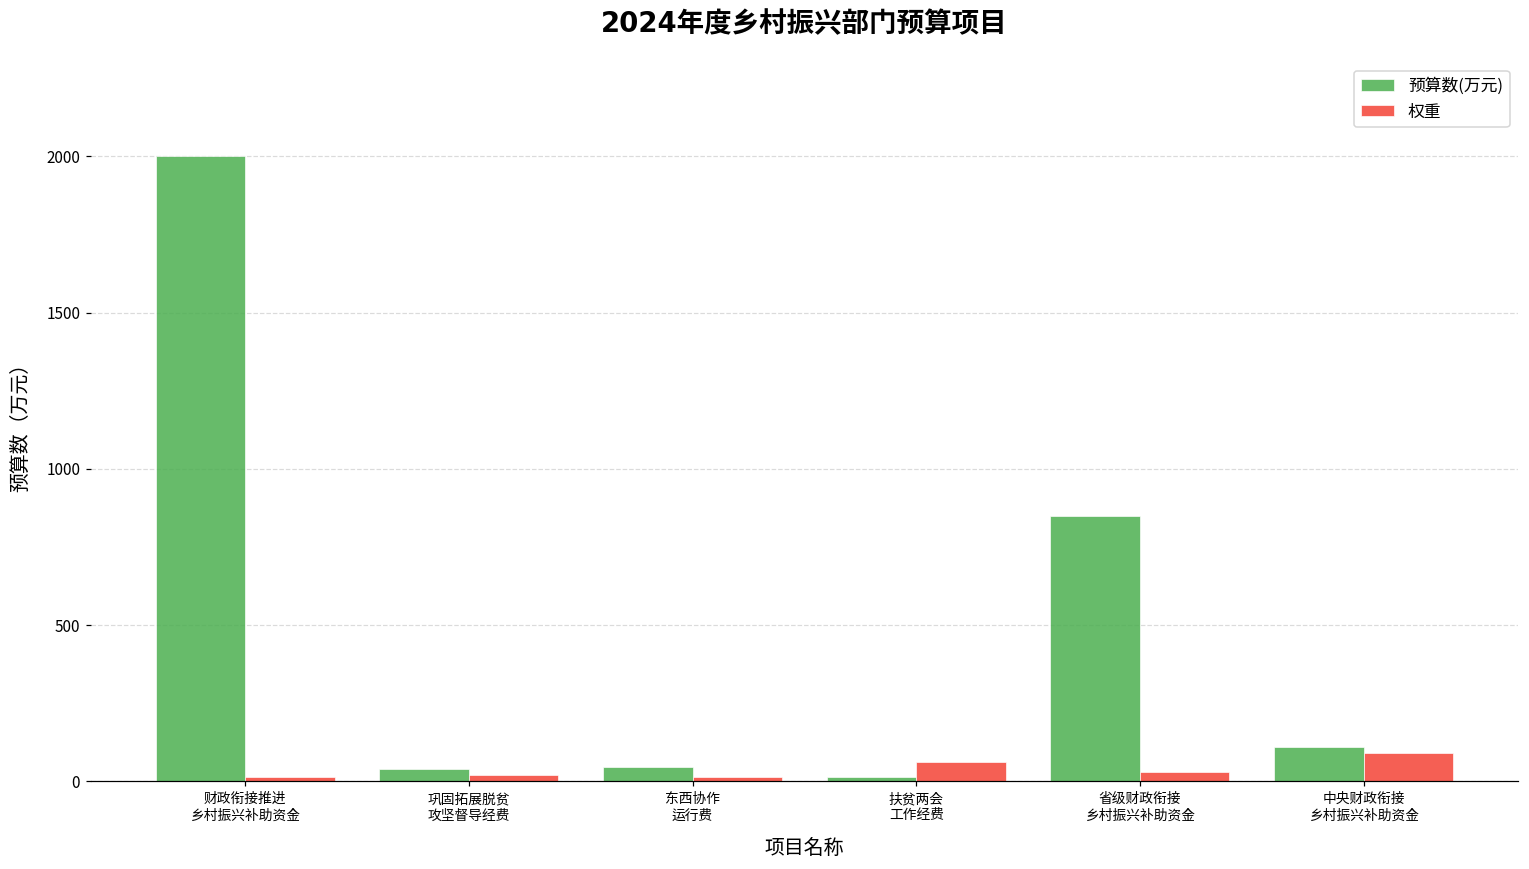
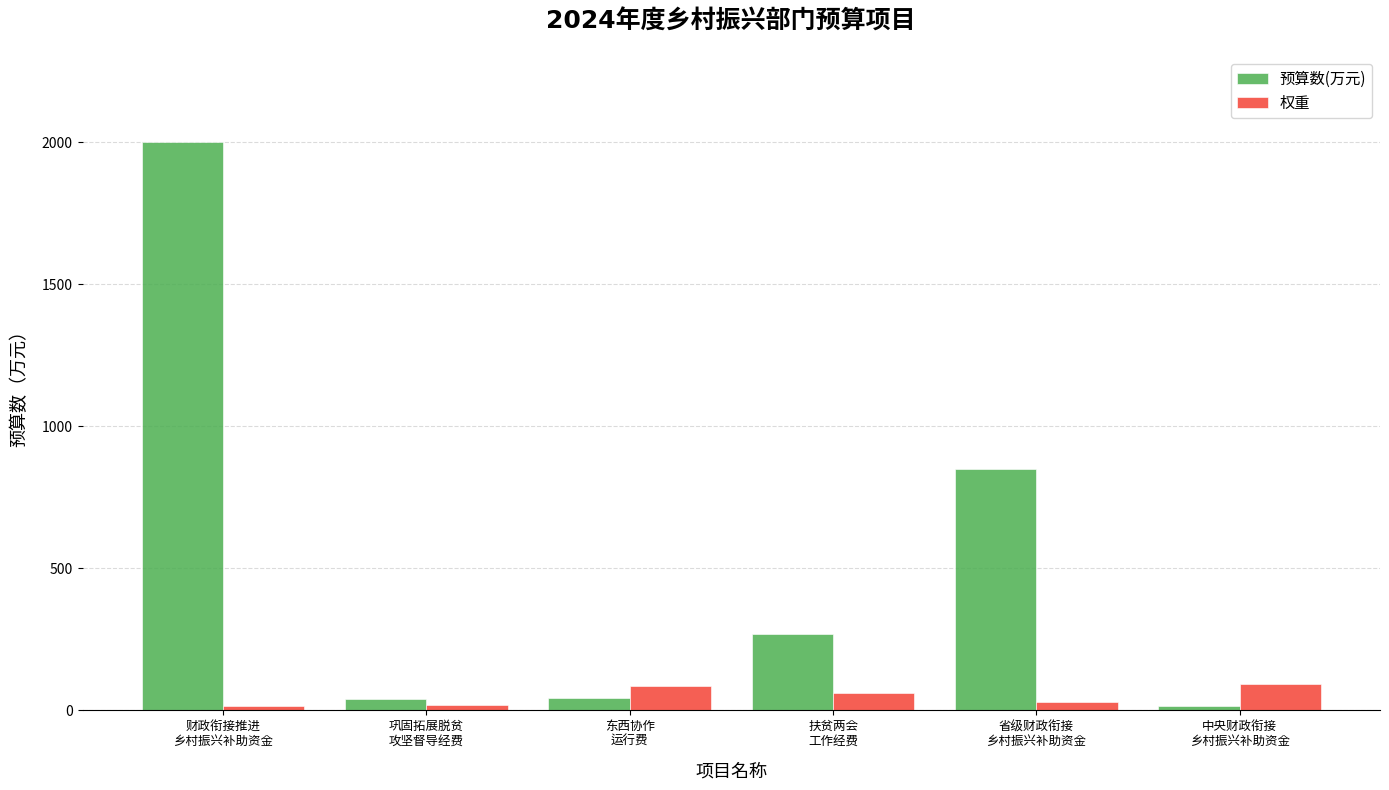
权重, 东西协作 运行费: 20 -> 90
预算数(万元), 扶贫两会 工作经费: 20 -> 270
预算数(万元), 中央财政衔接 乡村振兴补助资金: 110 -> 20
